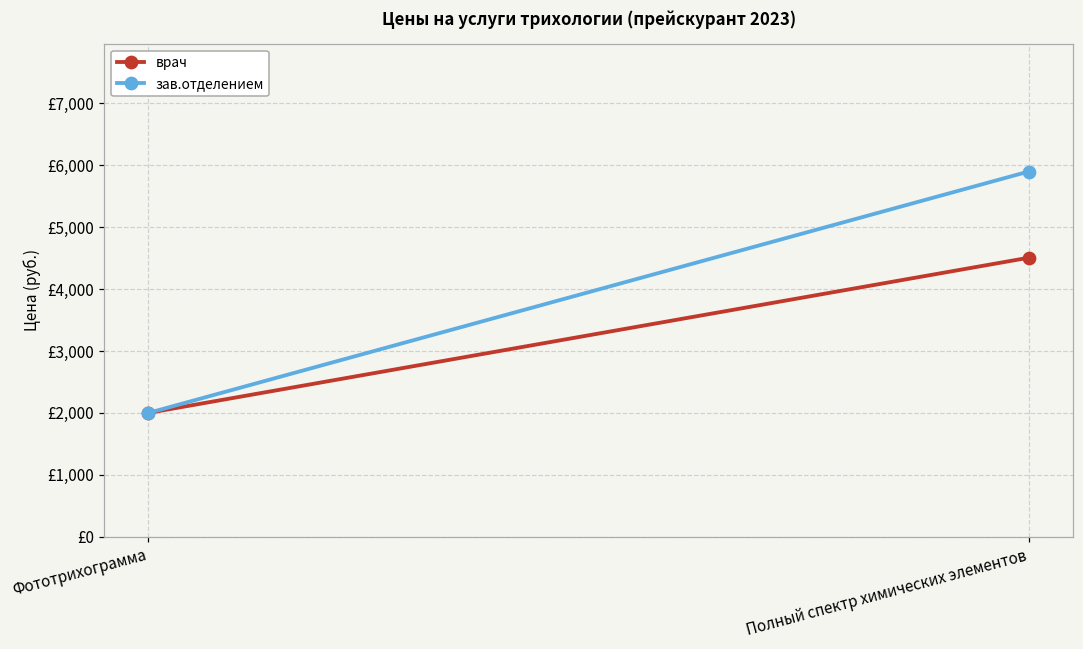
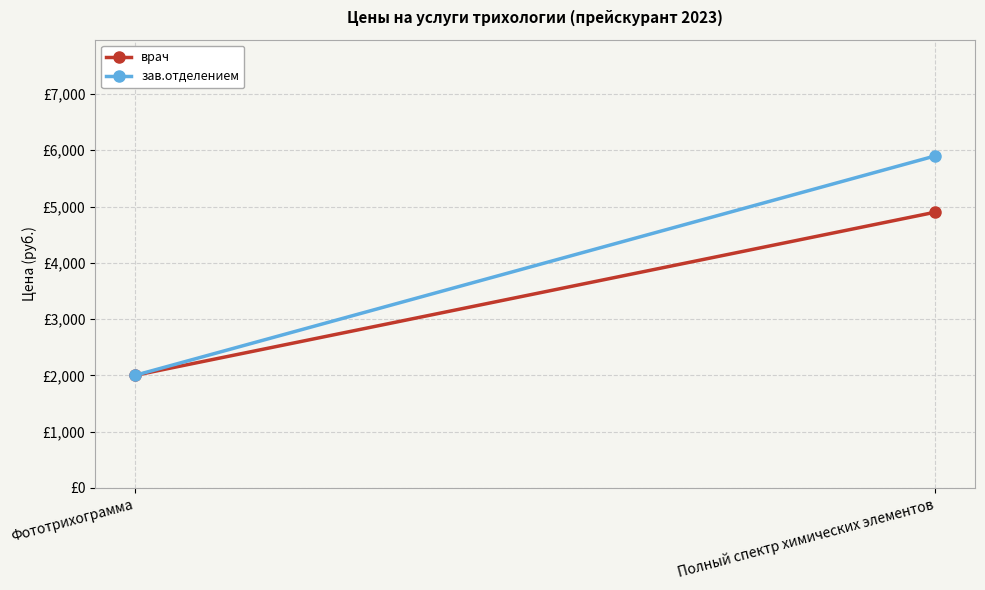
врач, Полный спектр химических элементов: £4,500 -> £4,900
